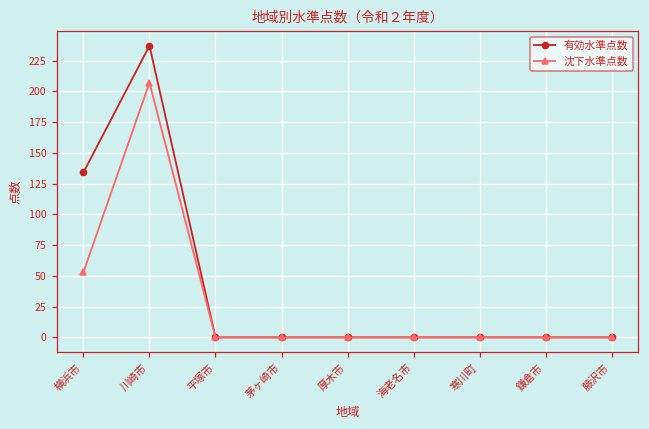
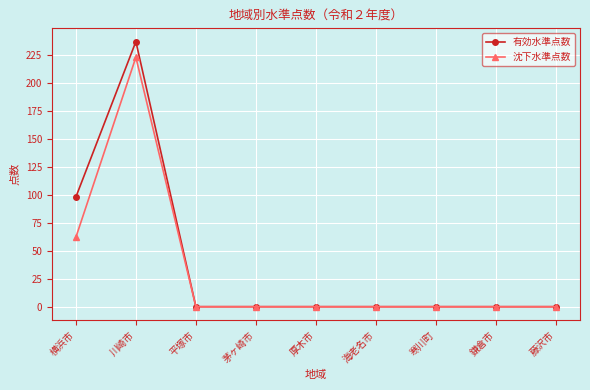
有効水準点数, 横浜市: 134 -> 98
沈下水準点数, 横浜市: 53 -> 62
沈下水準点数, 川崎市: 207 -> 223
